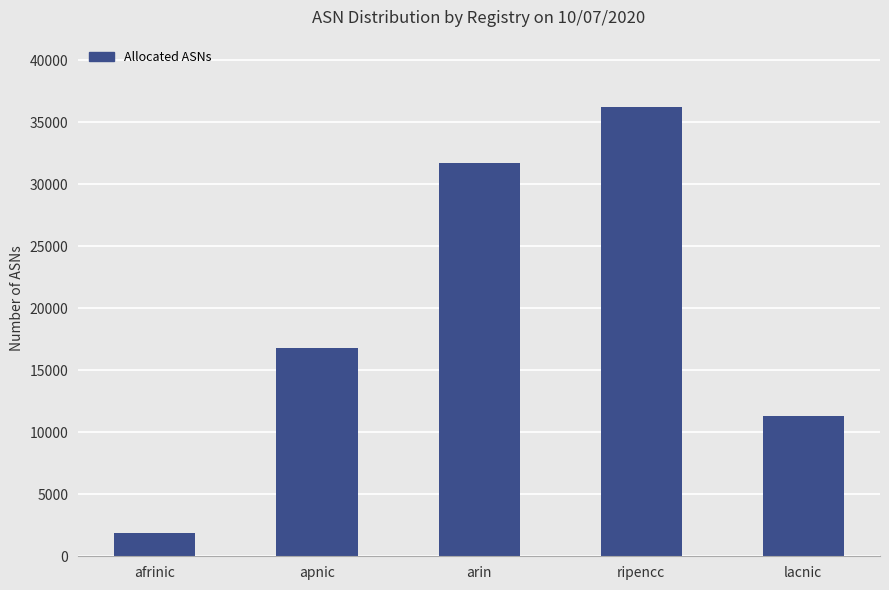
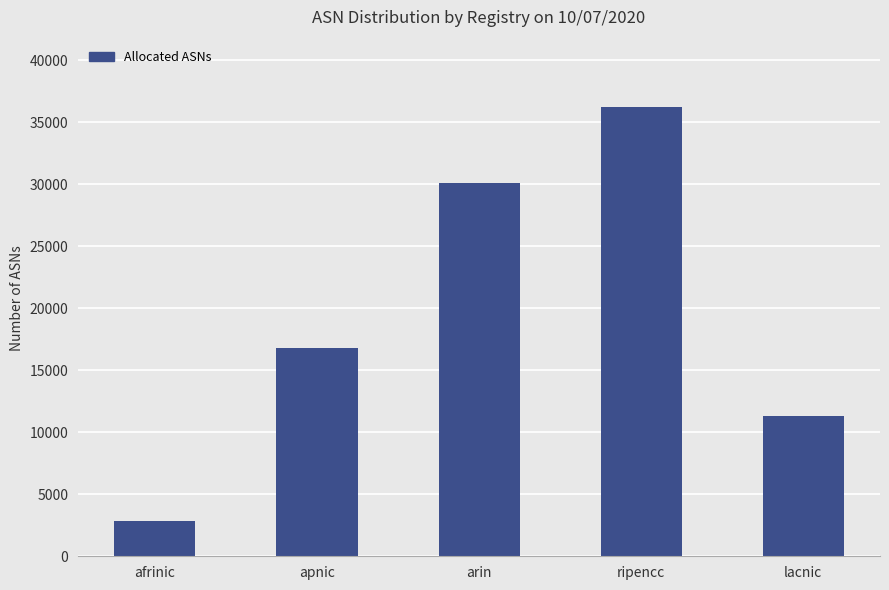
afrinic: 1900 -> 2800
arin: 31700 -> 30100
